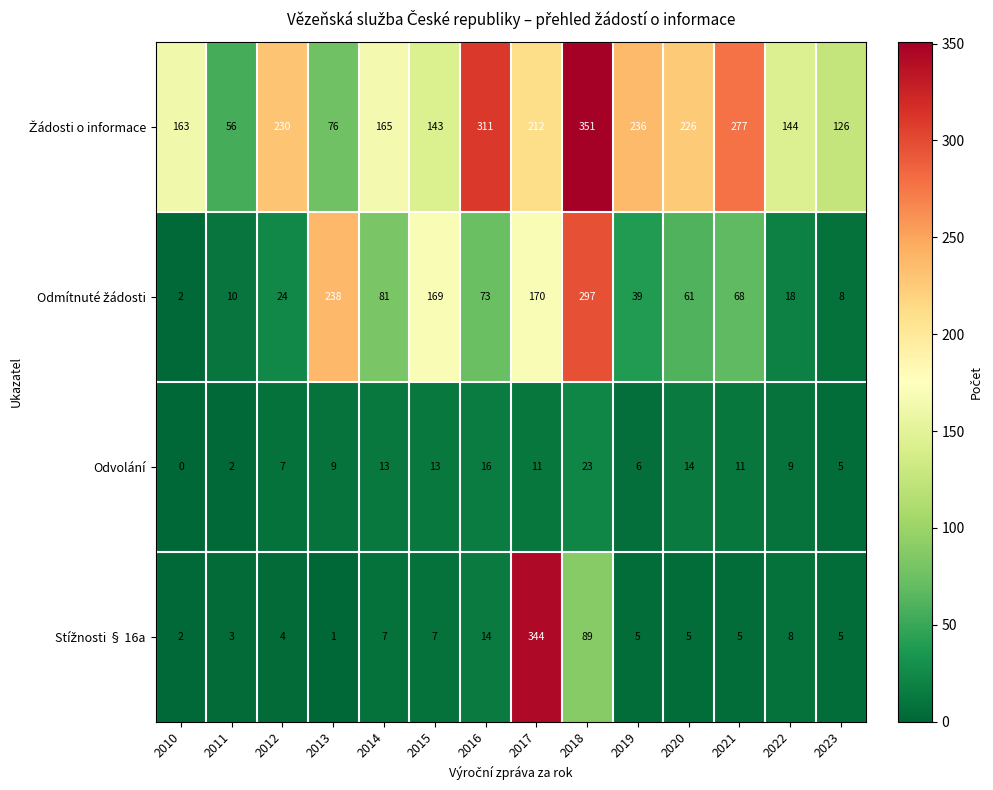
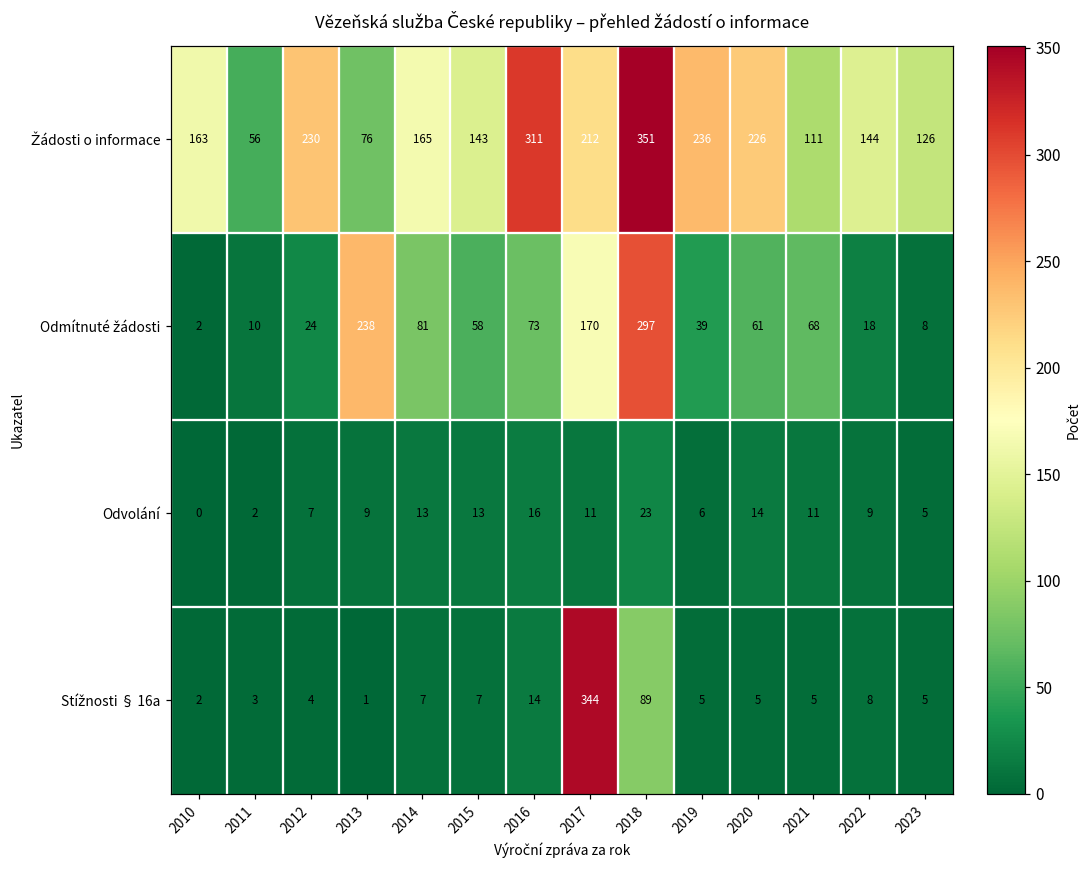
Žádosti o informace, 2021: 277 -> 111
Odmítnuté žádosti, 2015: 169 -> 58
